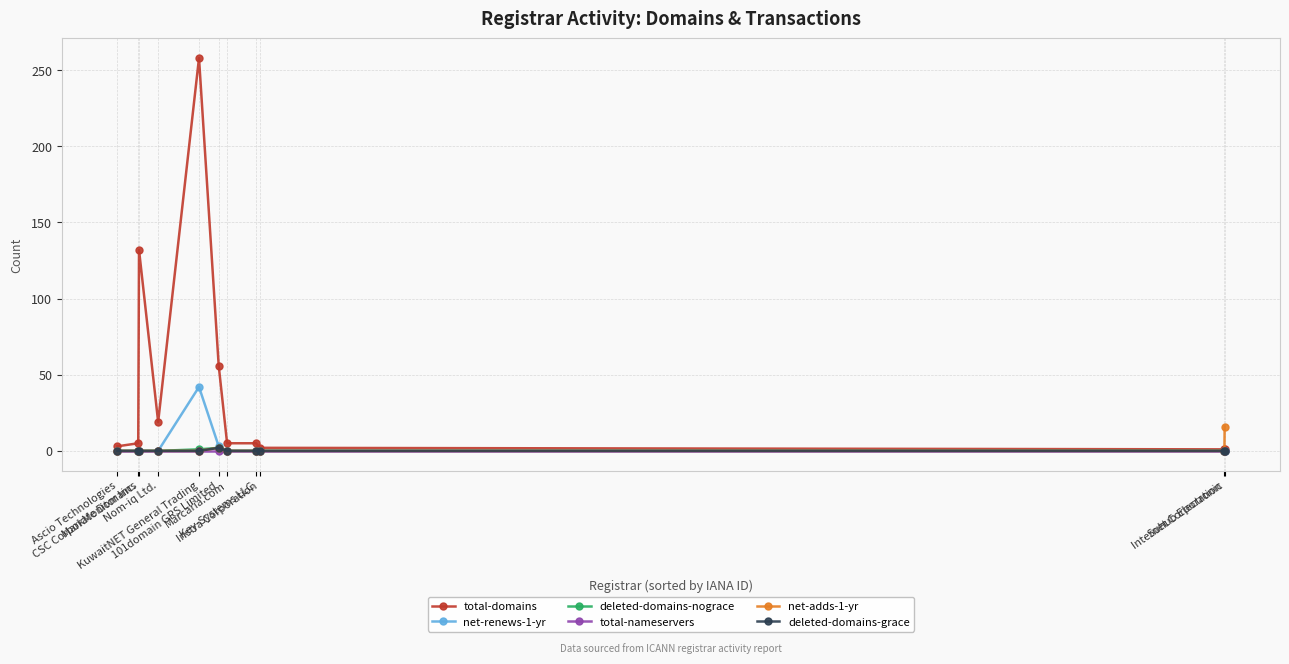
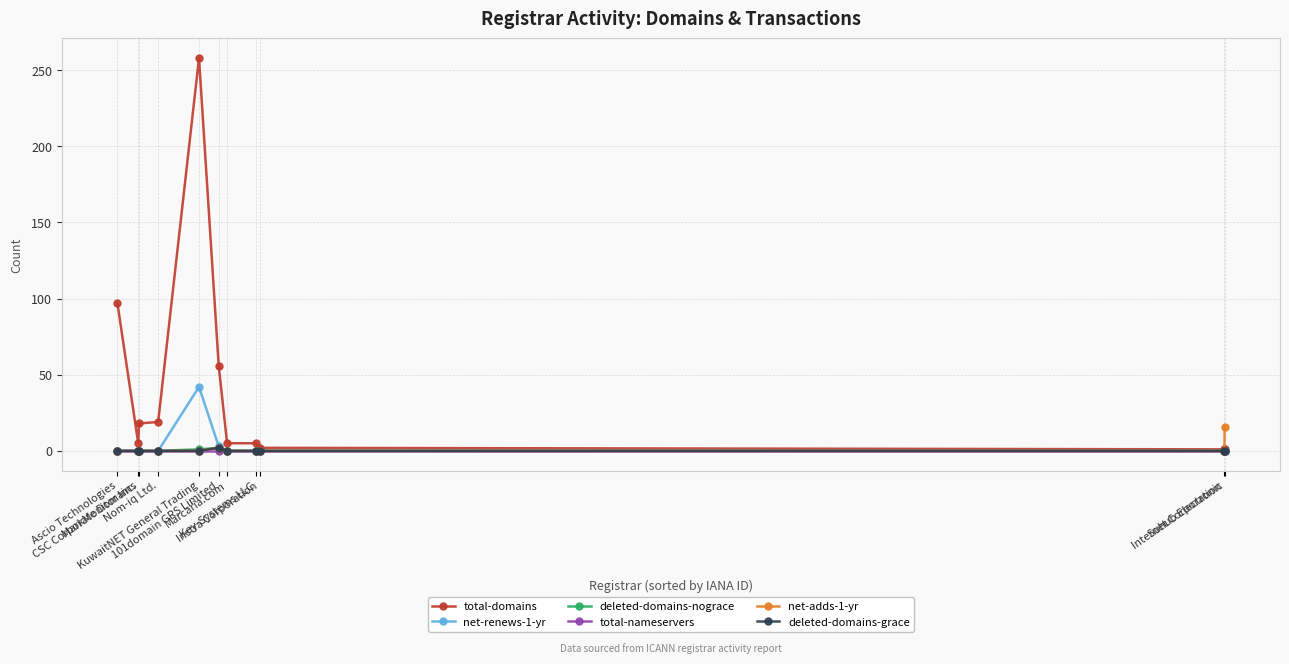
total-domains, Ascio Technologies: 3 -> 97
total-domains, CSC Corporate Domains: 132 -> 18
